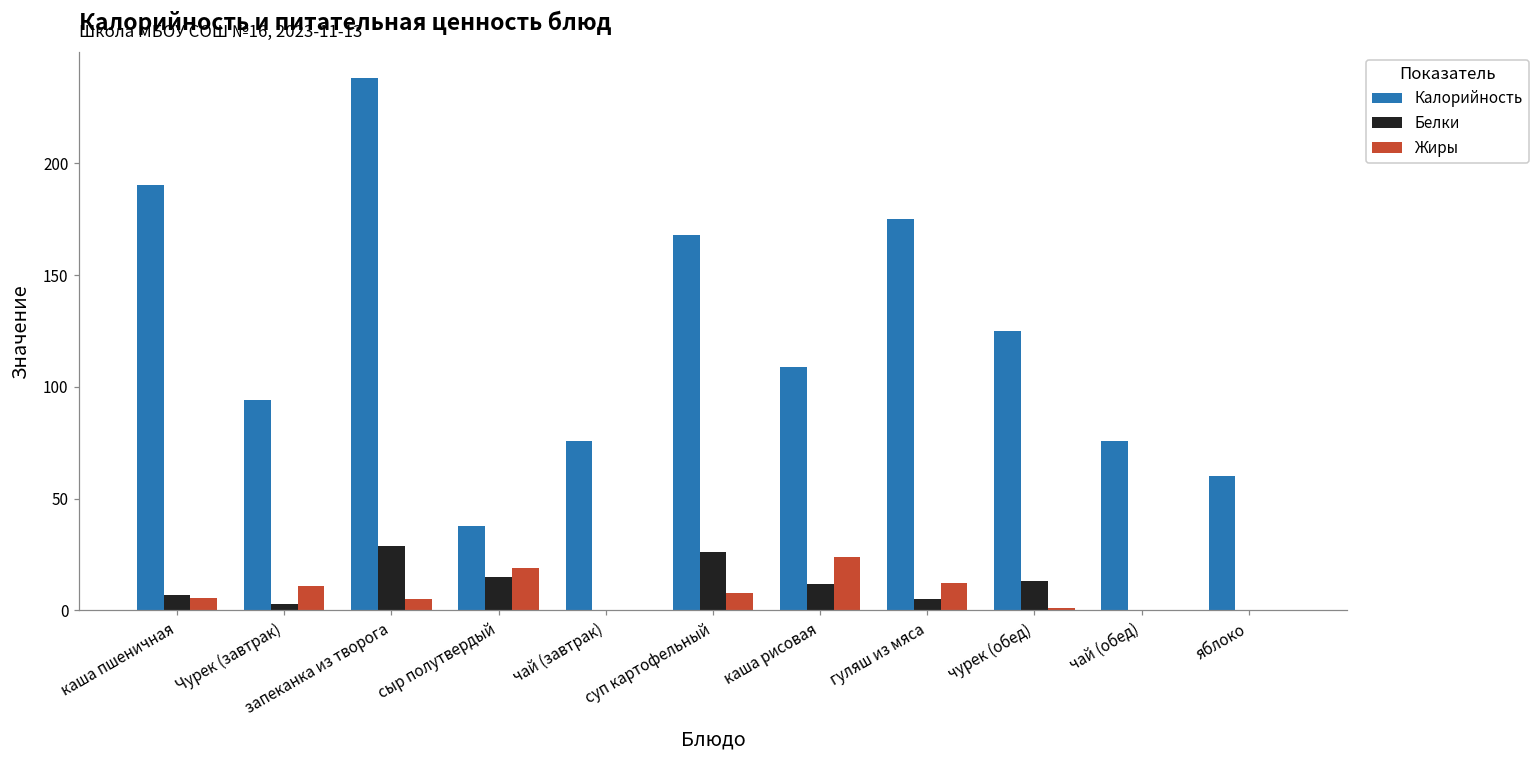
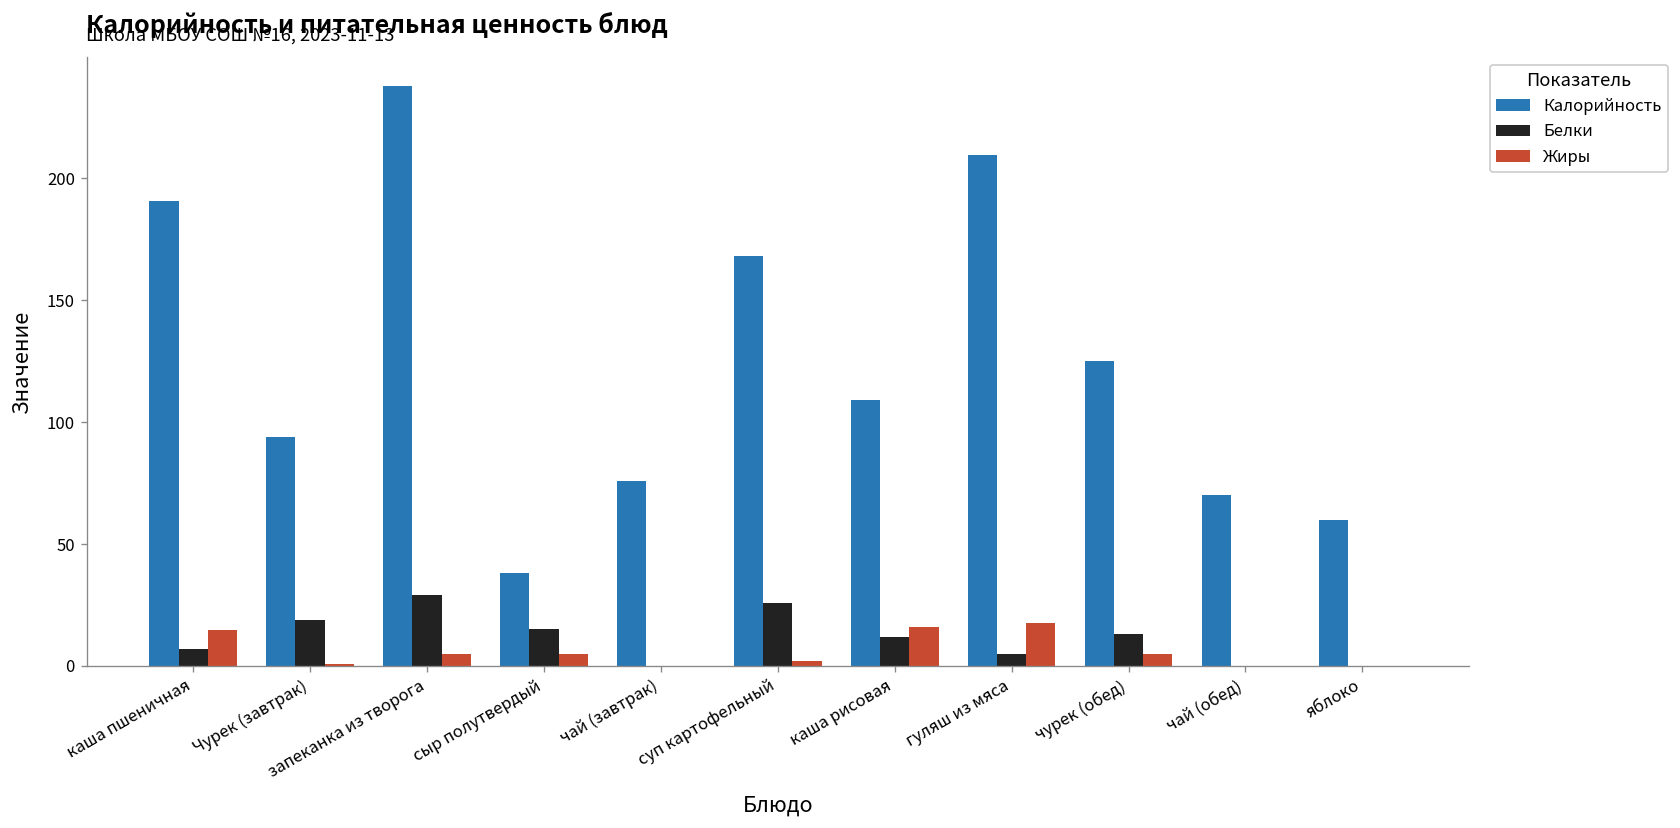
Жиры, каша пшеничная: 5 -> 15
Белки, Чурек (завтрак): 3 -> 19
Жиры, Чурек (завтрак): 11 -> 1
Жиры, сыр полутвердый: 19 -> 5
Жиры, суп картофельный: 8 -> 2
Жиры, каша рисовая: 24 -> 16
Калорийность, гуляш из мяса: 175 -> 209
Жиры, гуляш из мяса: 12 -> 18
Жиры, чурек (обед): 1 -> 5
Калорийность, чай (обед): 76 -> 70
